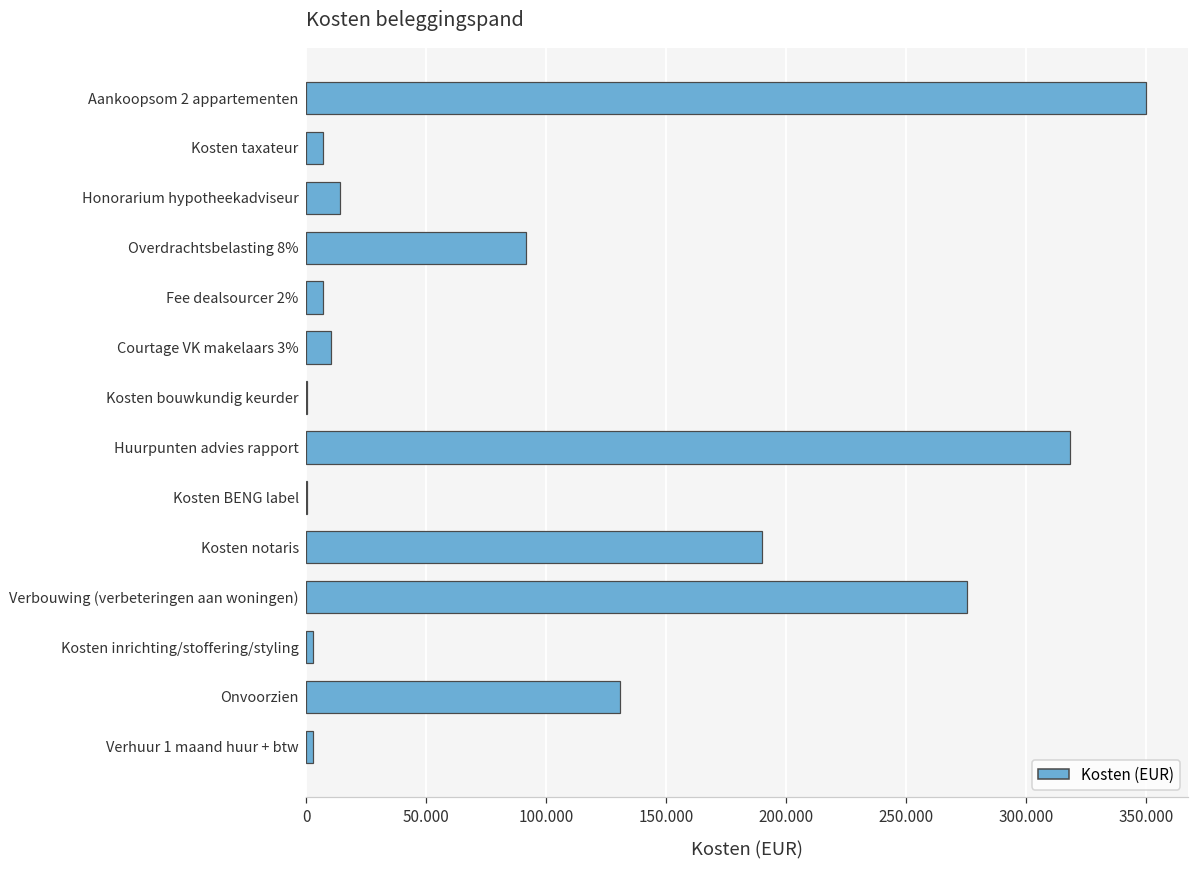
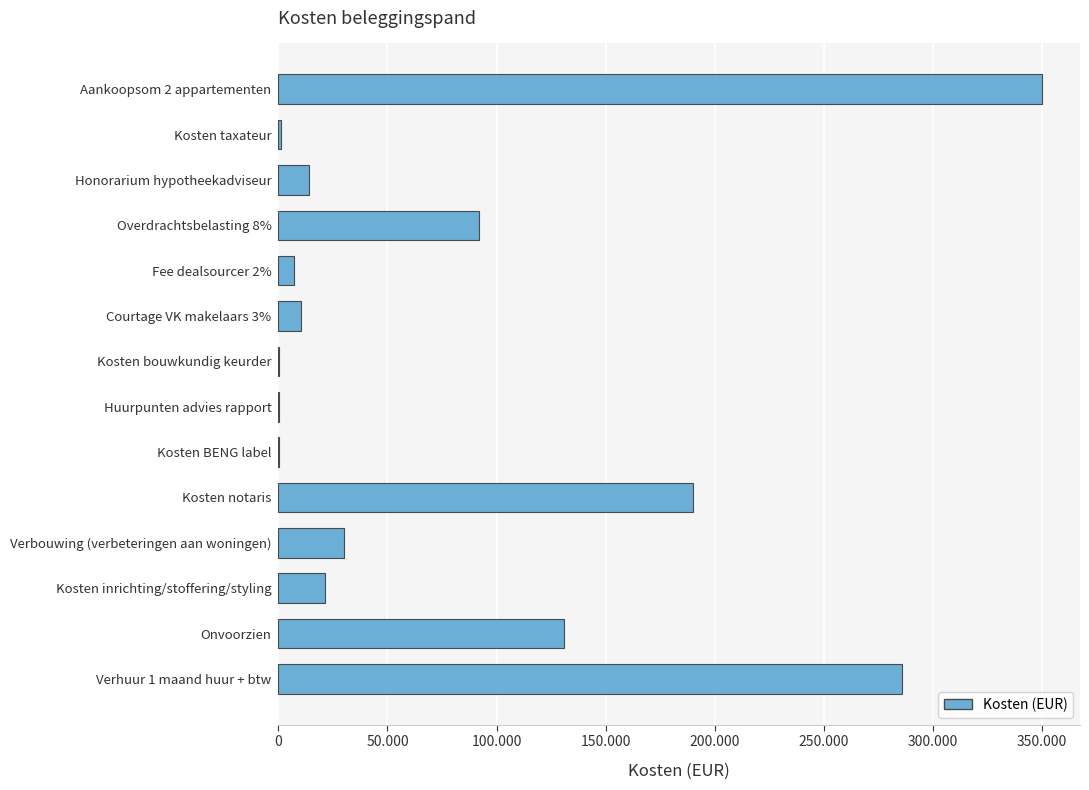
Kosten taxateur: 7 -> 1
Huurpunten advies rapport: 318 -> 0
Verbouwing (verbeteringen aan woningen): 275 -> 30
Kosten inrichting/stoffering/styling: 3 -> 21
Verhuur 1 maand huur + btw: 3 -> 286
